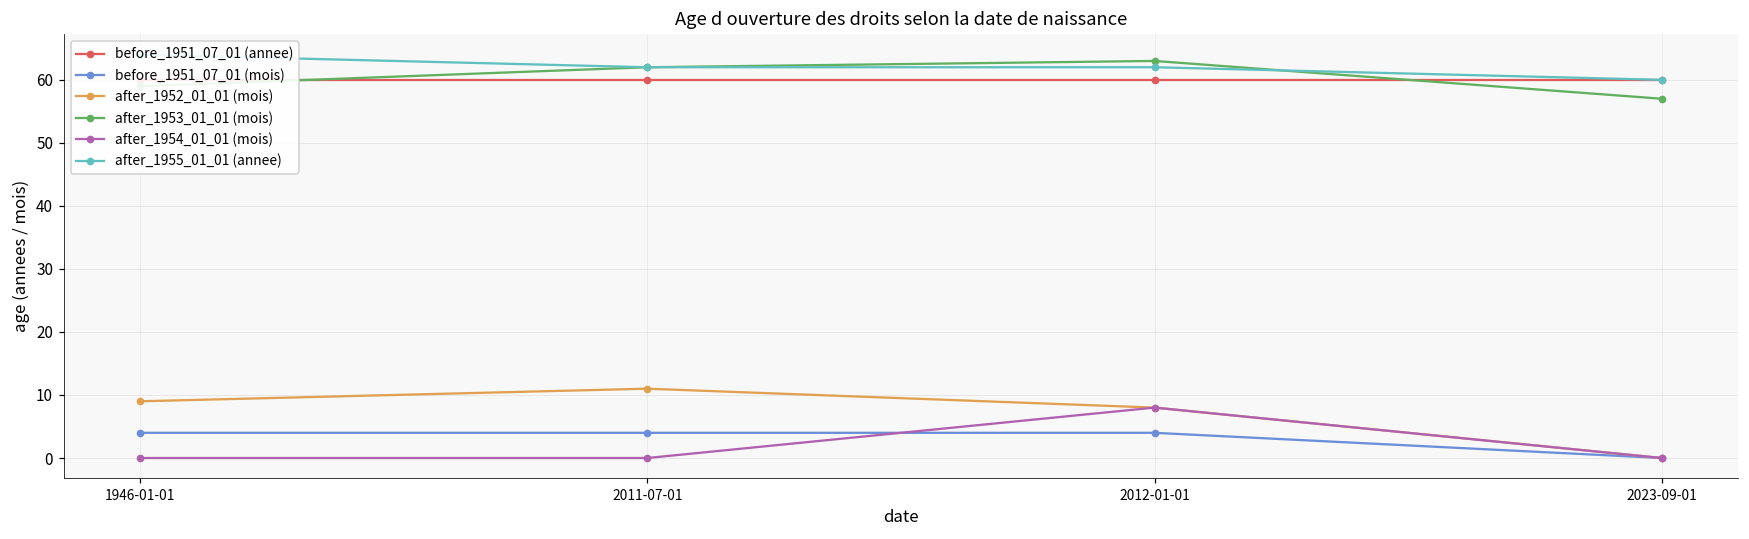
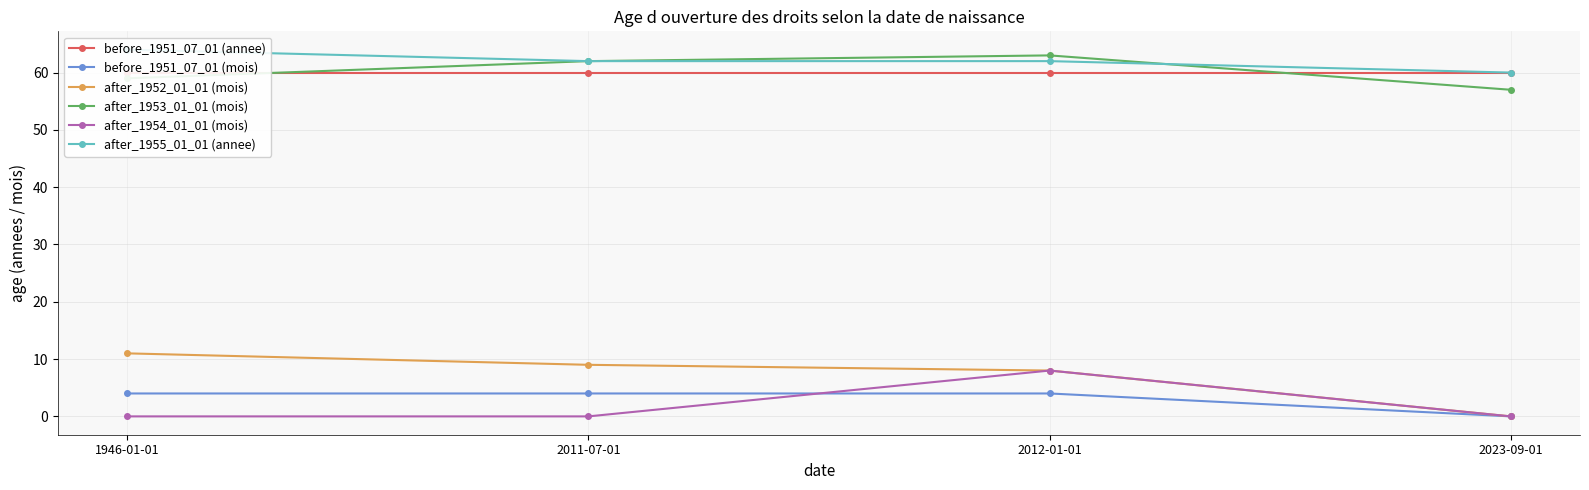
after_1952_01_01 (mois), 1946-01-01: 9 -> 11
after_1952_01_01 (mois), 2011-07-01: 11 -> 9
